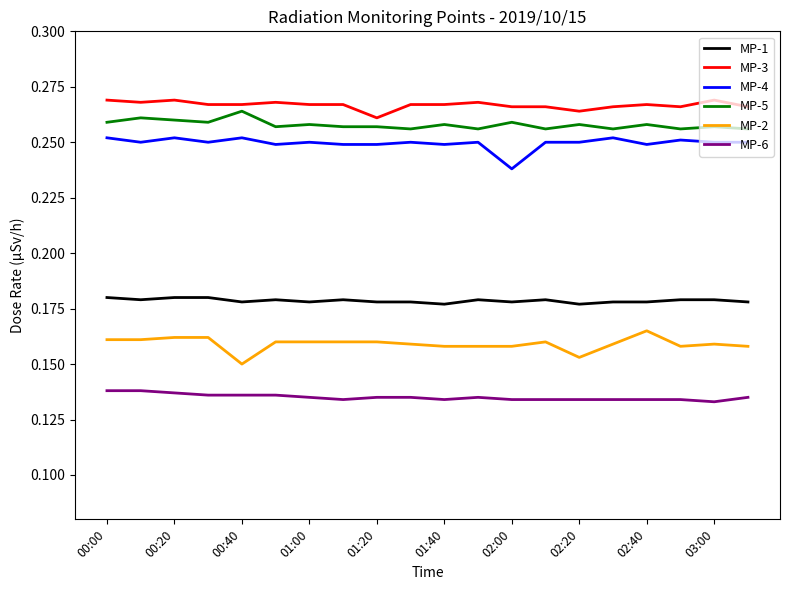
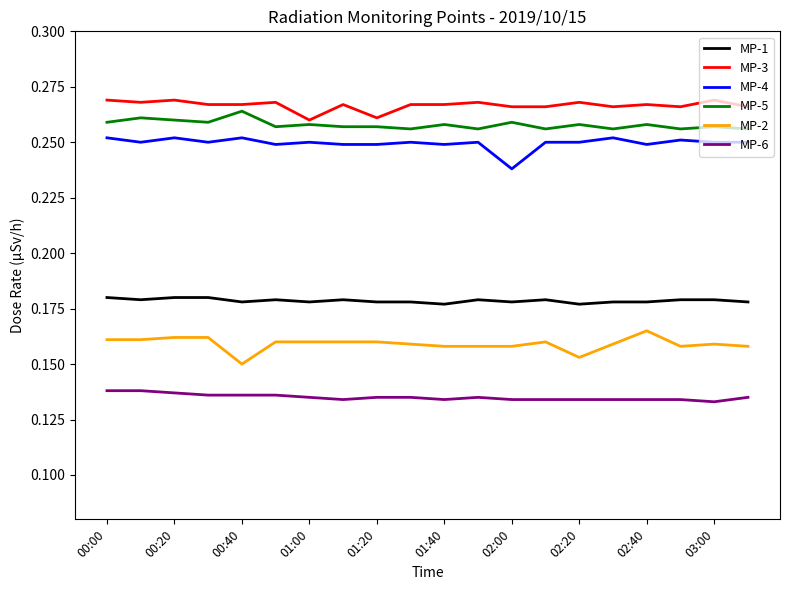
MP-3, 01:00: 0.267 -> 0.260
MP-3, 02:20: 0.264 -> 0.268
